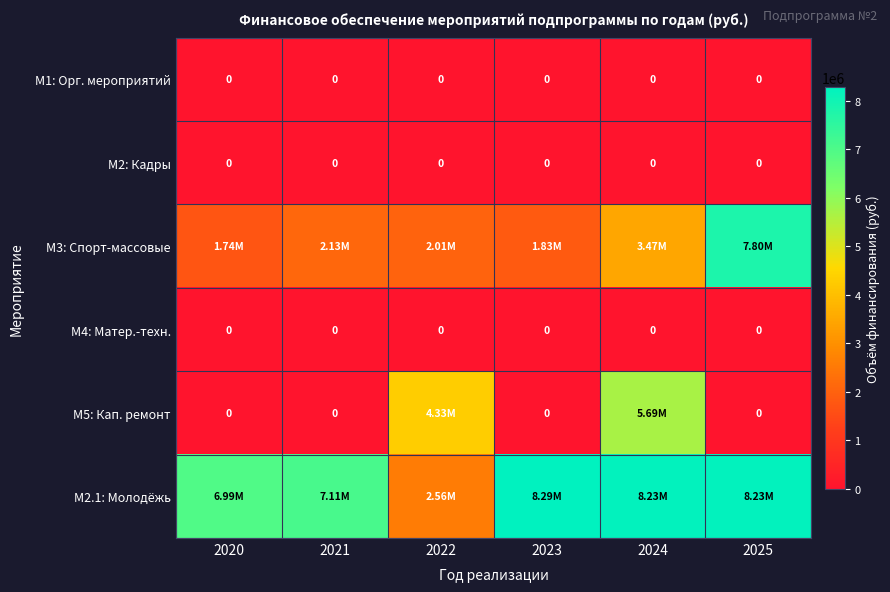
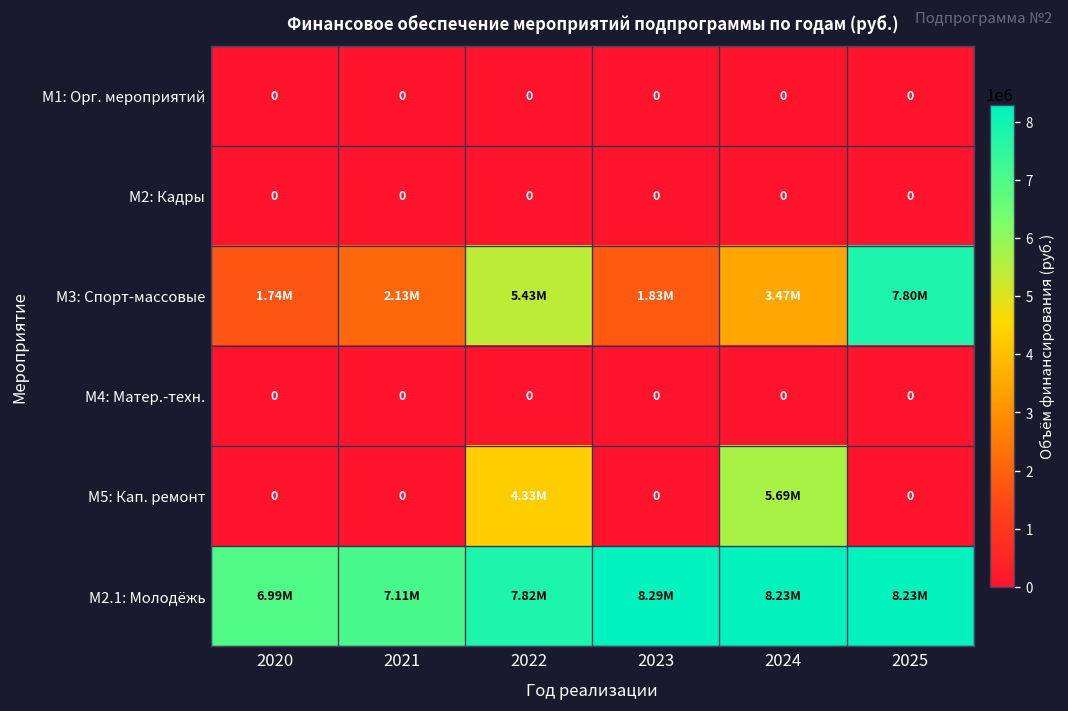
М3: Спорт-массовые, 2022: 2.01M -> 5.43M
М2.1: Молодёжь, 2022: 2.56M -> 7.82M
